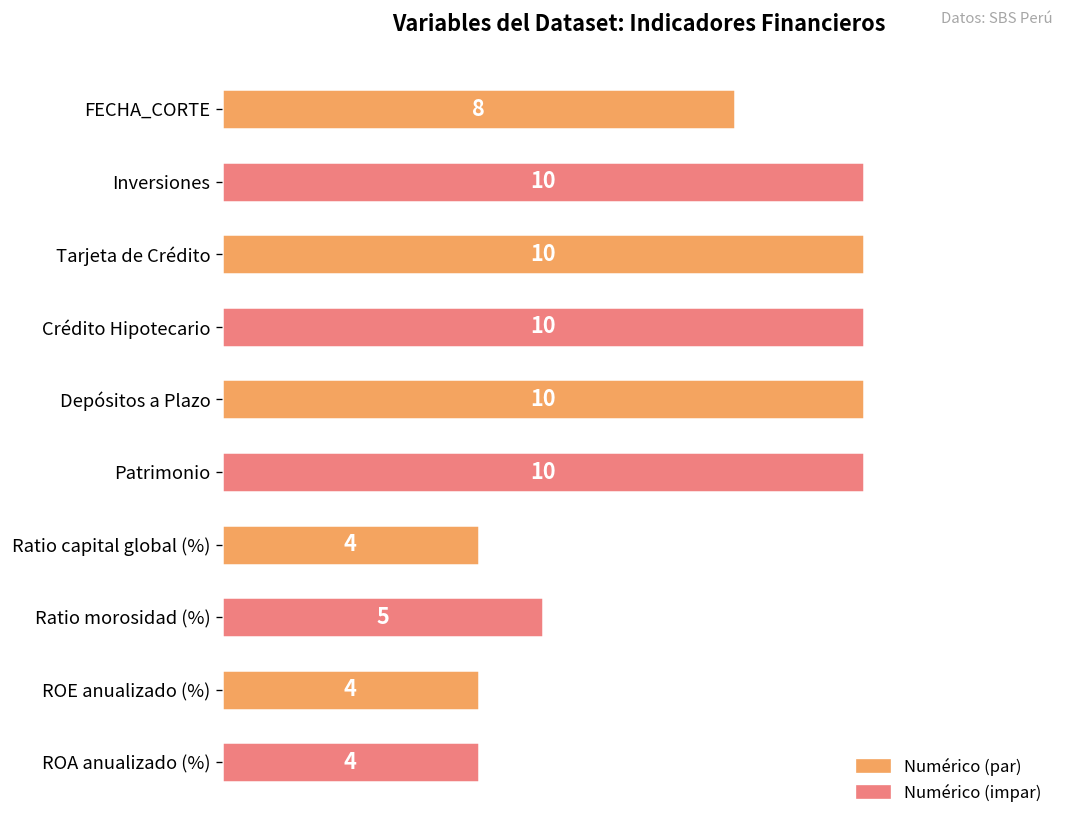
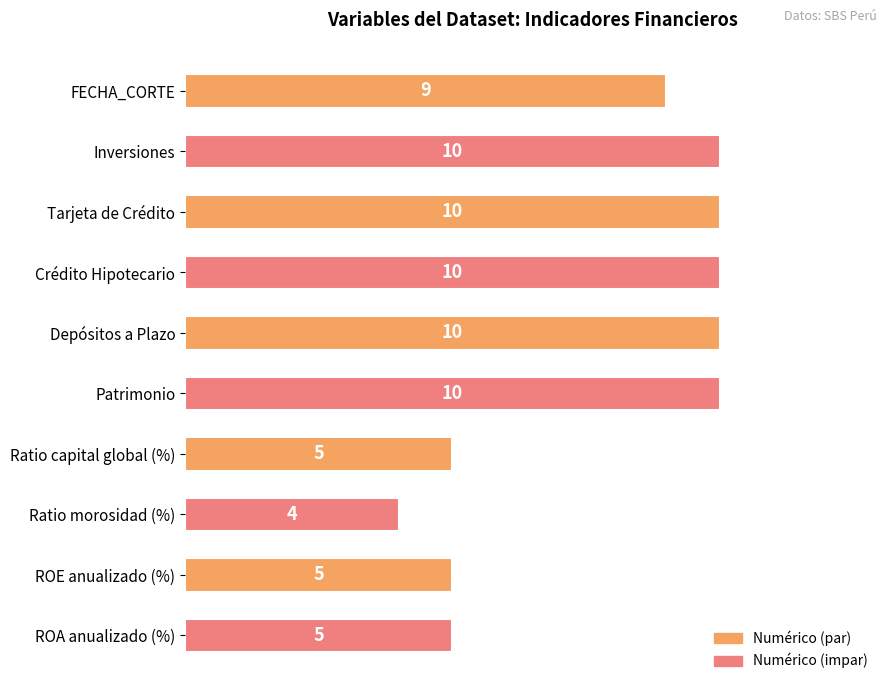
FECHA_CORTE: 8 -> 9
Ratio capital global (%): 4 -> 5
Ratio morosidad (%): 5 -> 4
ROE anualizado (%): 4 -> 5
ROA anualizado (%): 4 -> 5
